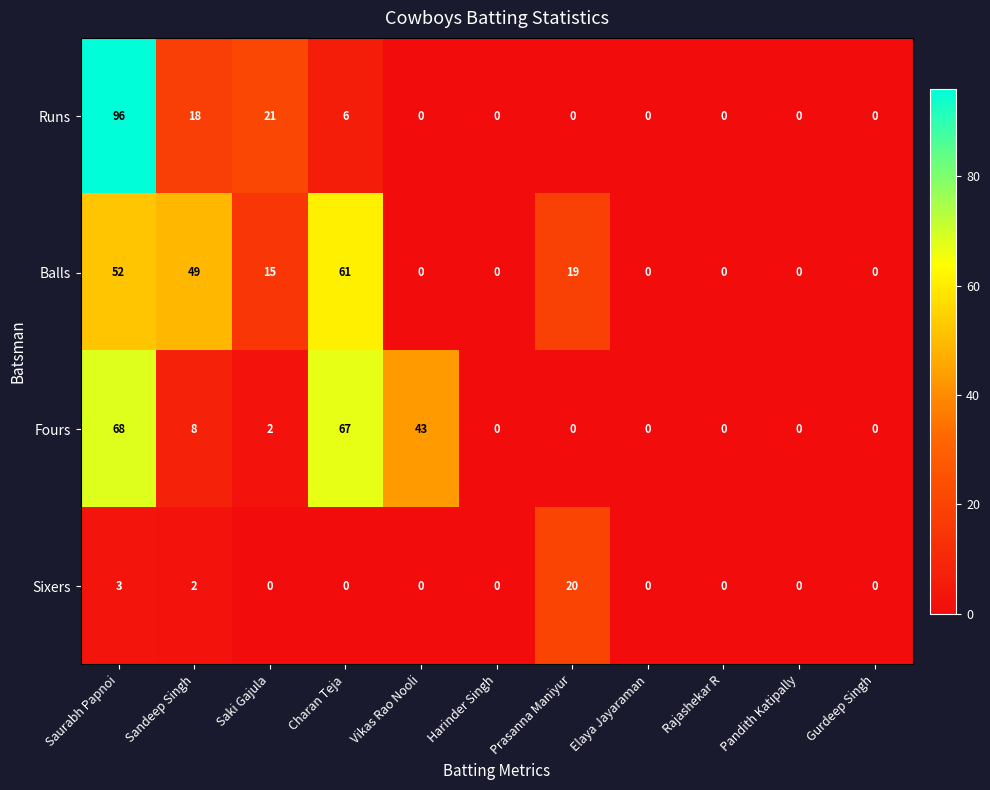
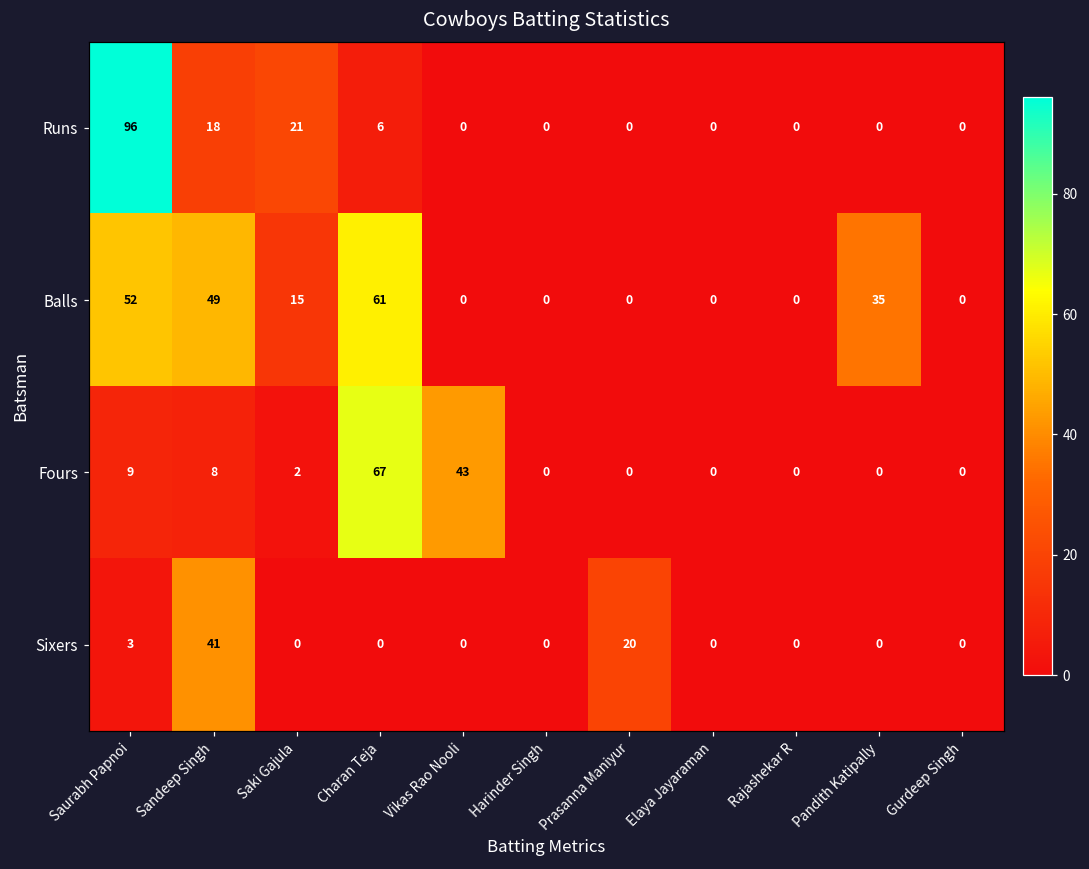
Balls, Prasanna Maniyur: 19 -> 0
Balls, Pandith Katipally: 0 -> 35
Fours, Saurabh Papnoi: 68 -> 9
Sixers, Sandeep Singh: 2 -> 41
